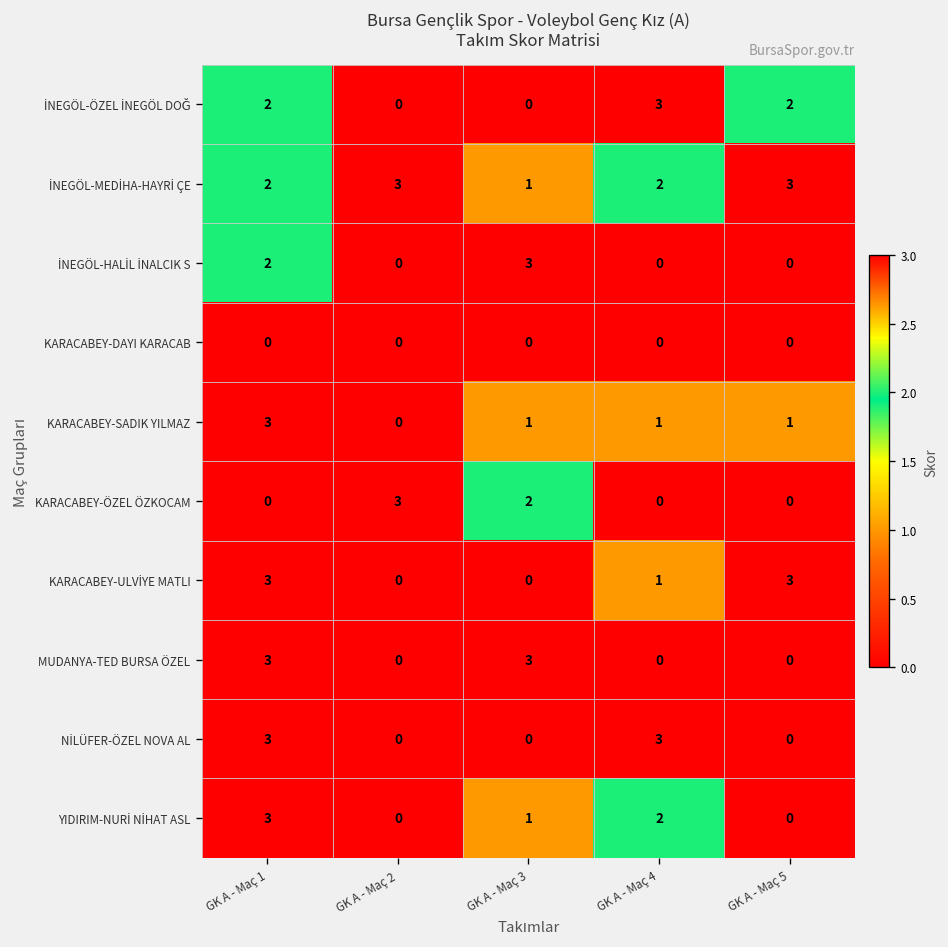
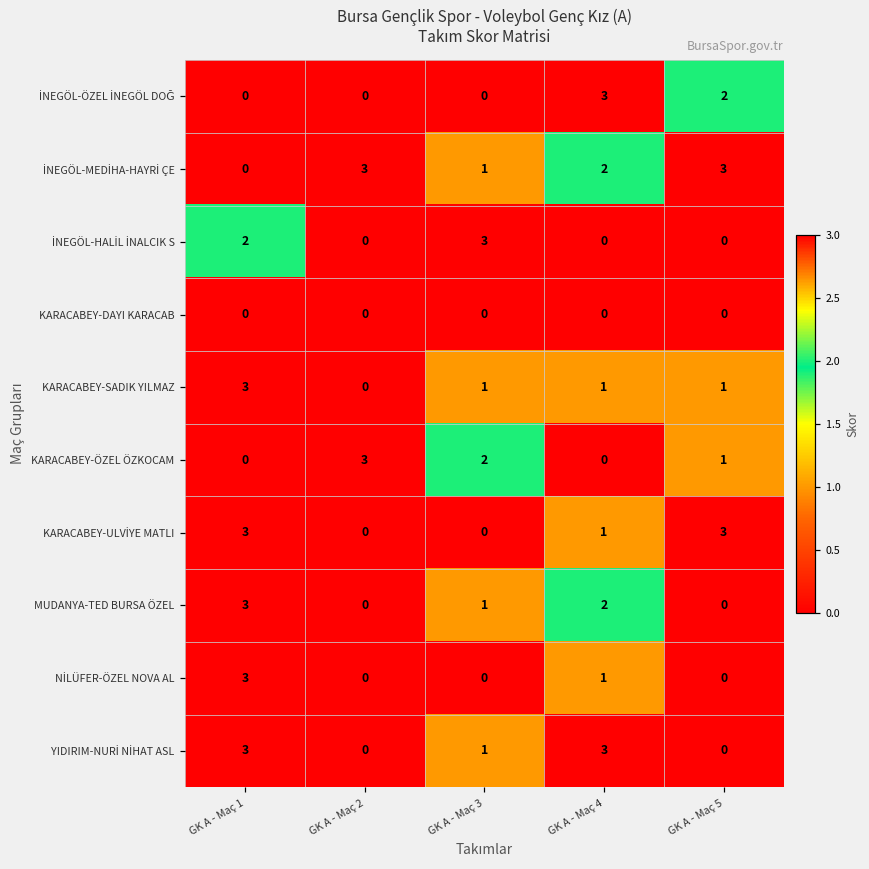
İNEGÖL-ÖZEL İNEGÖL DOĞ, GK A - Maç 1: 2 -> 0
İNEGÖL-MEDİHA-HAYRİ ÇE, GK A - Maç 1: 2 -> 0
KARACABEY-ÖZEL ÖZKOCAM, GK A - Maç 5: 0 -> 1
MUDANYA-TED BURSA ÖZEL, GK A - Maç 3: 3 -> 1
MUDANYA-TED BURSA ÖZEL, GK A - Maç 4: 0 -> 2
NİLÜFER-ÖZEL NOVA AL, GK A - Maç 4: 3 -> 1
YIDIRIM-NURİ NİHAT ASL, GK A - Maç 4: 2 -> 3
